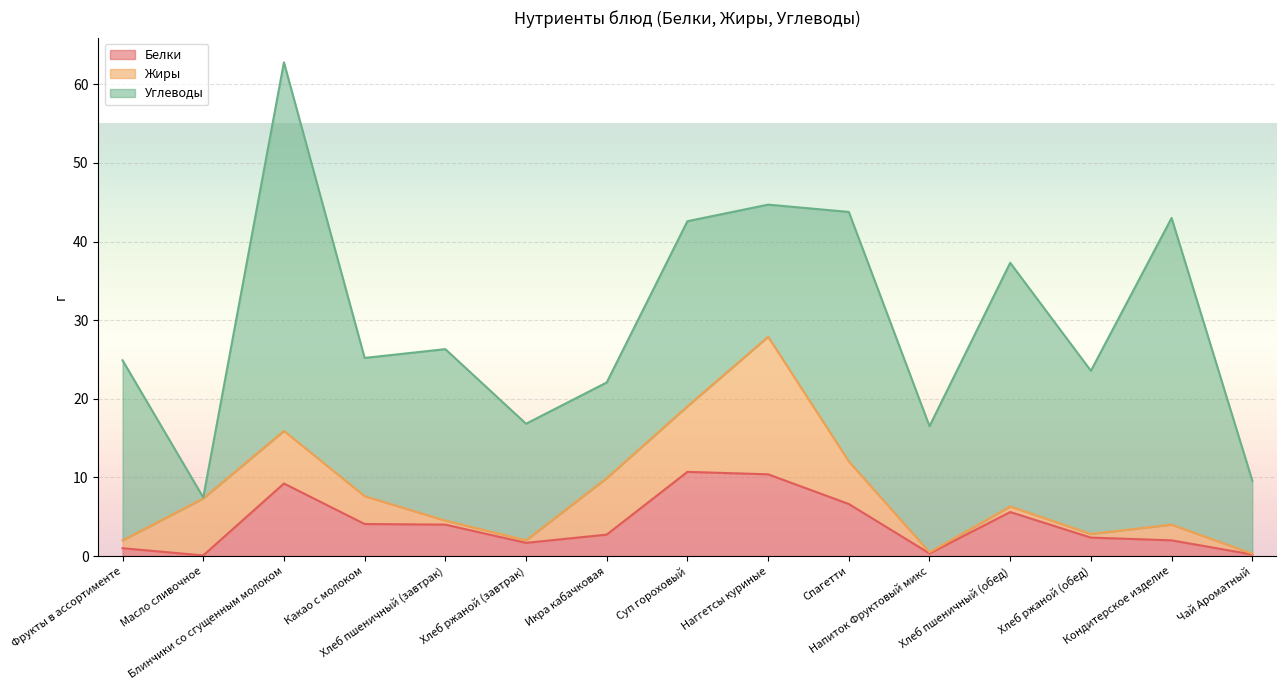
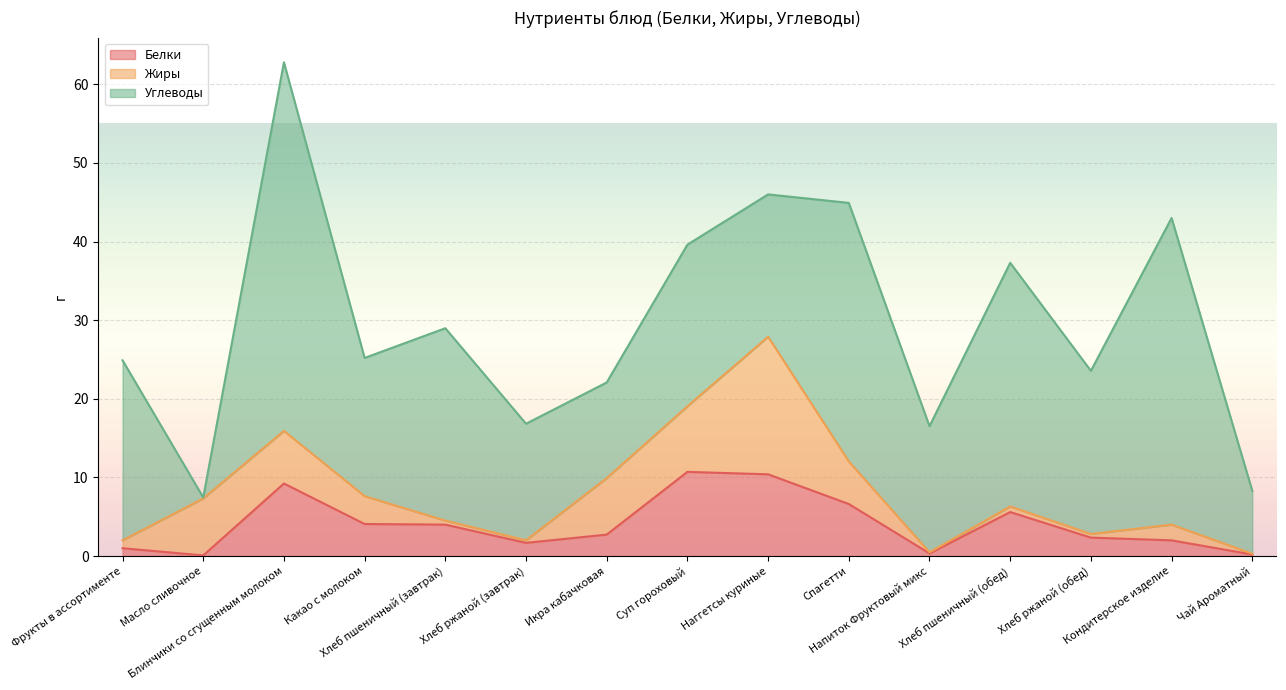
Углеводы, Хлеб пшеничный (завтрак): 22 -> 24
Углеводы, Суп гороховый: 24 -> 21
Углеводы, Наггетсы куриные: 17 -> 18
Углеводы, Спагетти: 32 -> 33
Углеводы, Чай Ароматный: 9 -> 8
